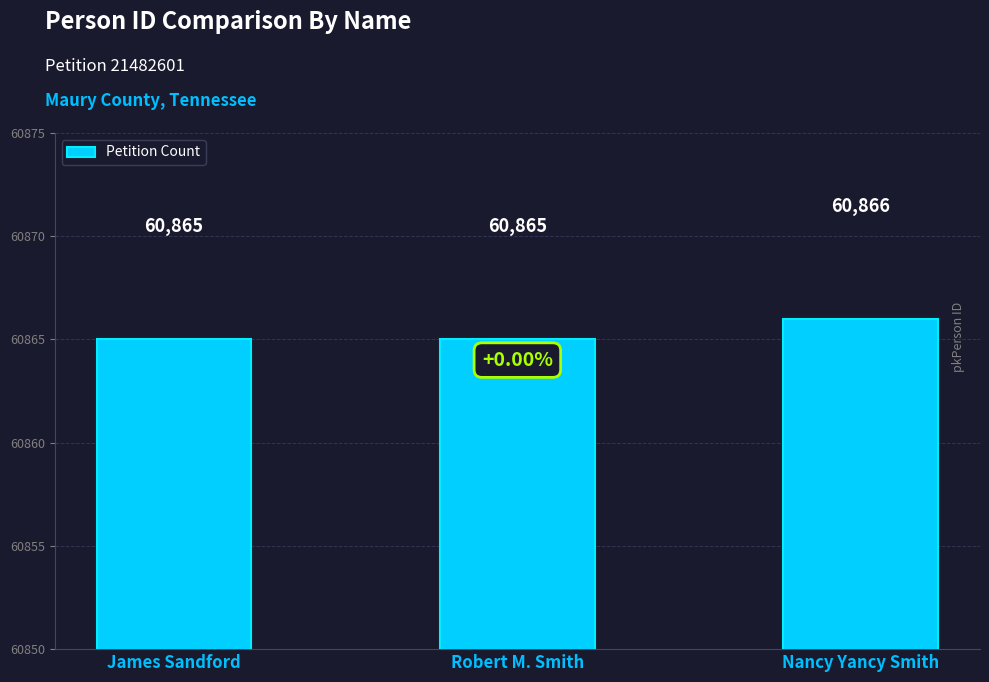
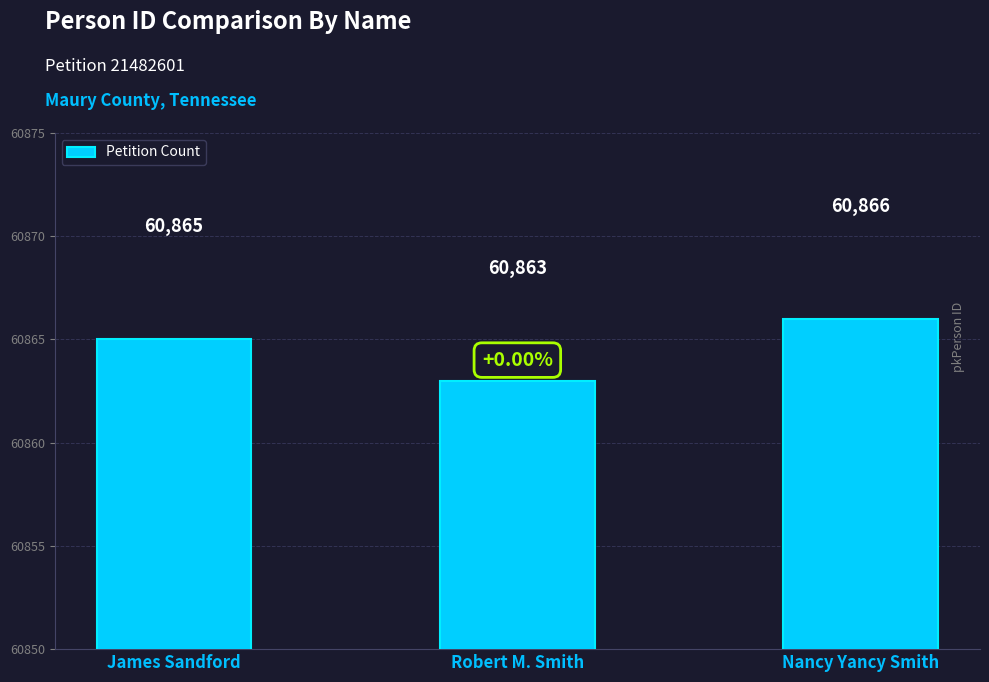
Robert M. Smith: 60,865 -> 60,863
